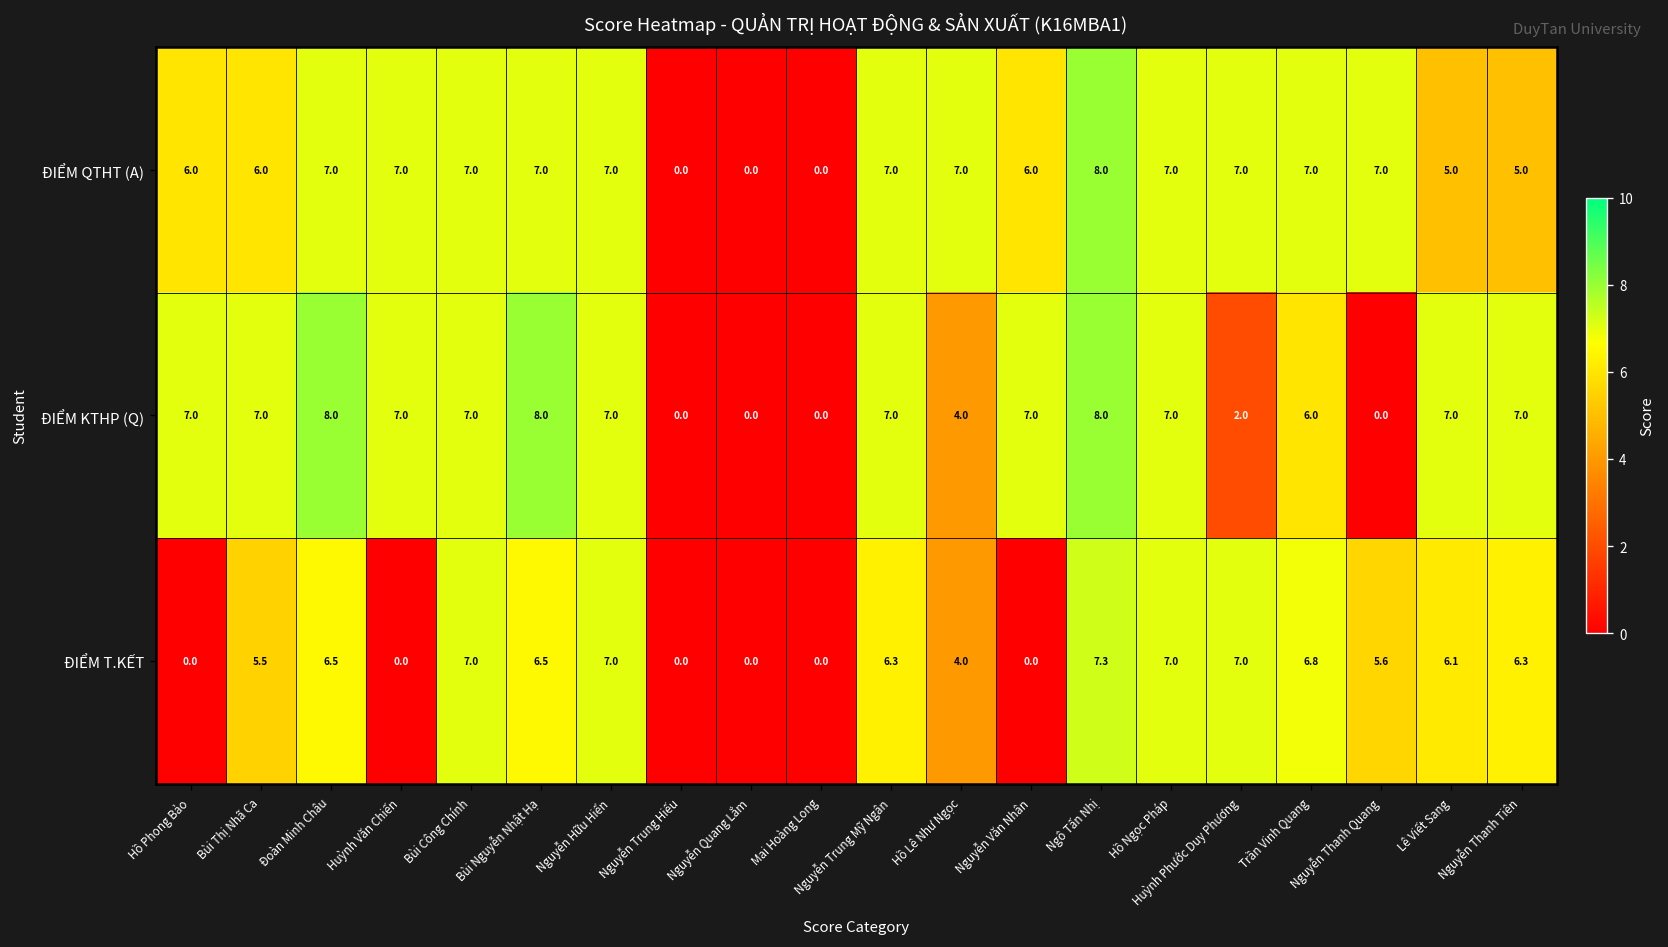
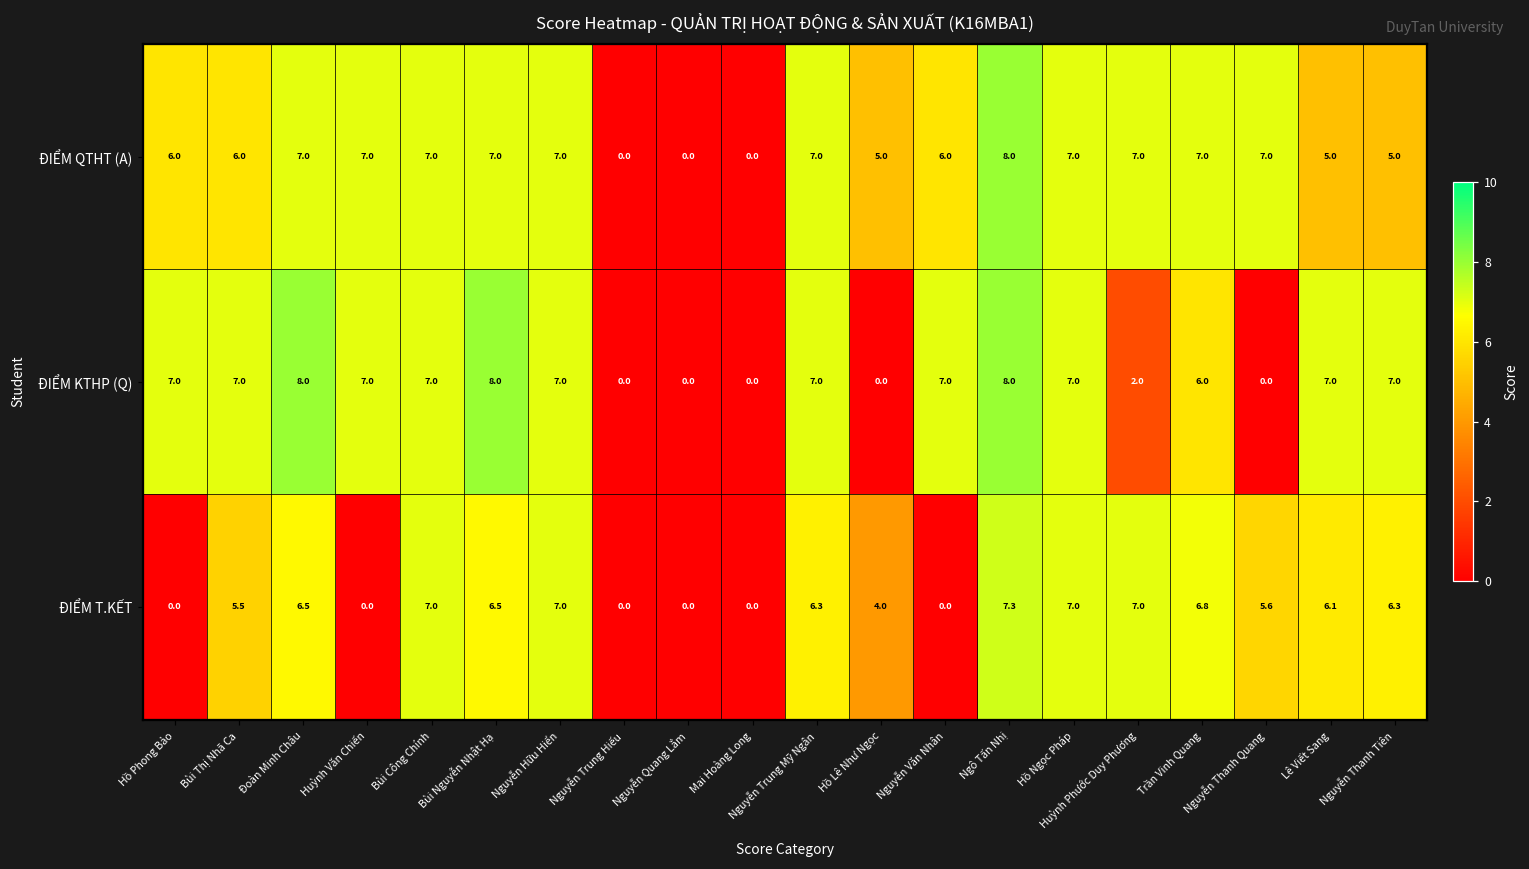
ĐIỂM QTHT (A), Hồ Lê Như Ngọc: 7.0 -> 5.0
ĐIỂM KTHP (Q), Hồ Lê Như Ngọc: 4.0 -> 0.0
